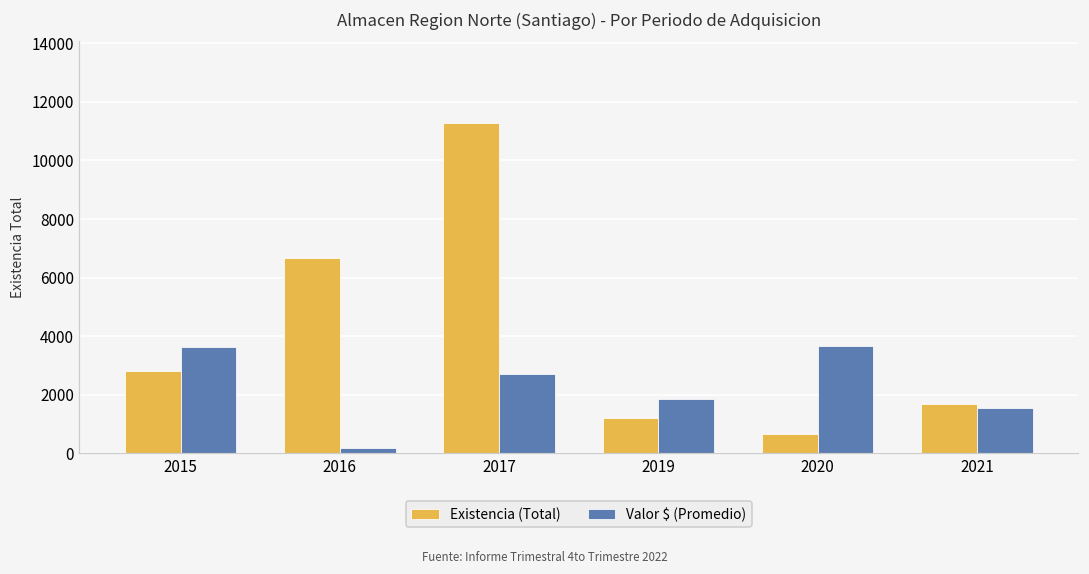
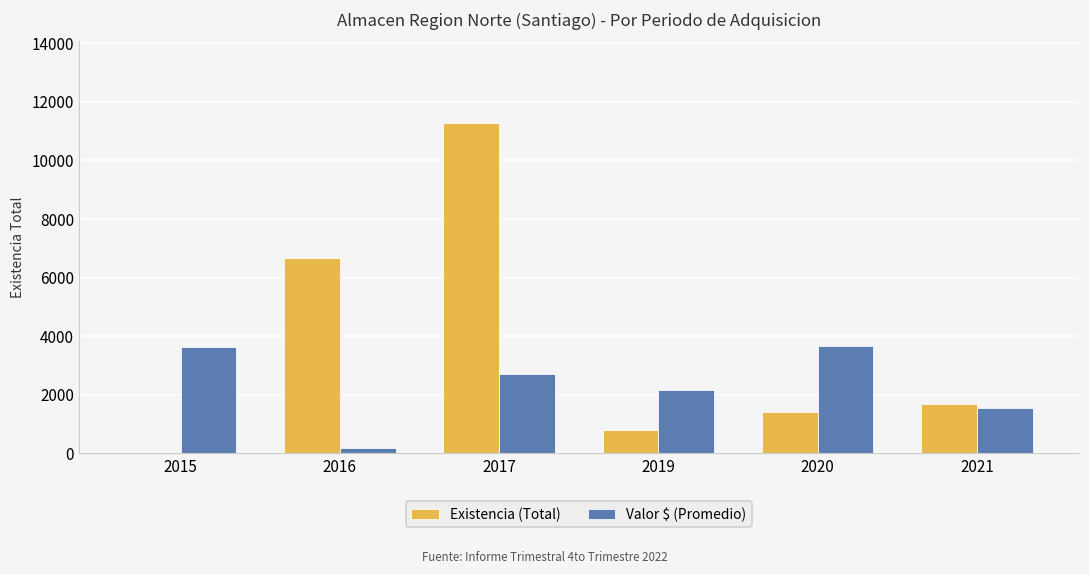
Existencia (Total), 2015: 2800 -> 0
Existencia (Total), 2019: 1200 -> 800
Valor $ (Promedio), 2019: 1900 -> 2200
Existencia (Total), 2020: 700 -> 1400
